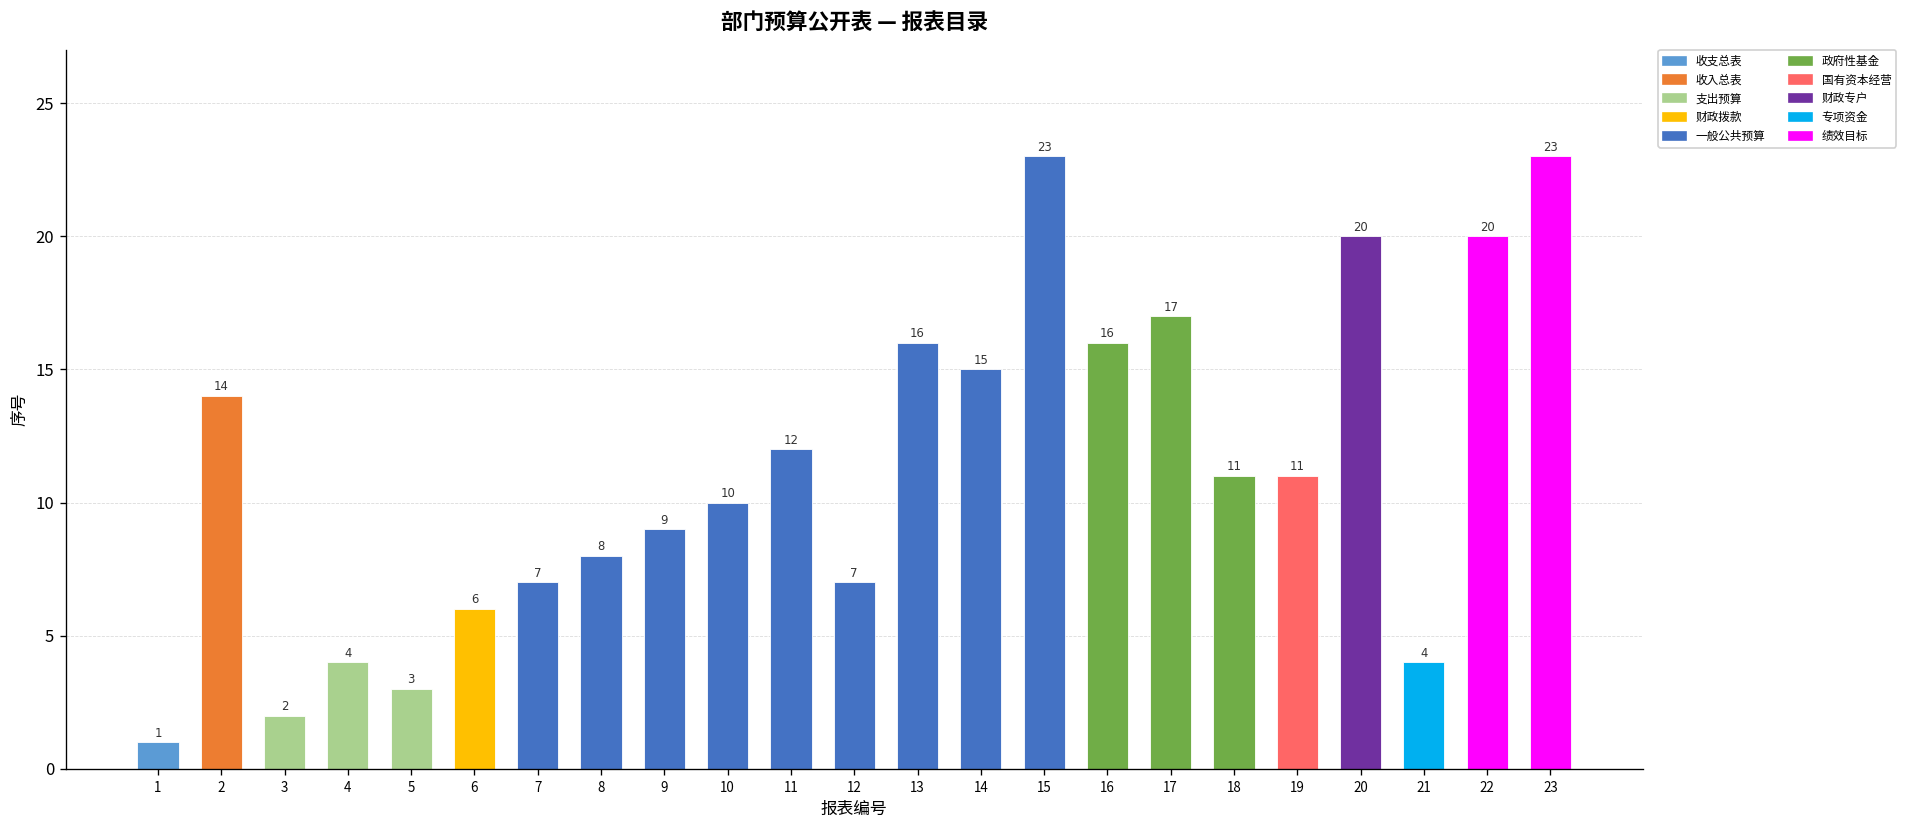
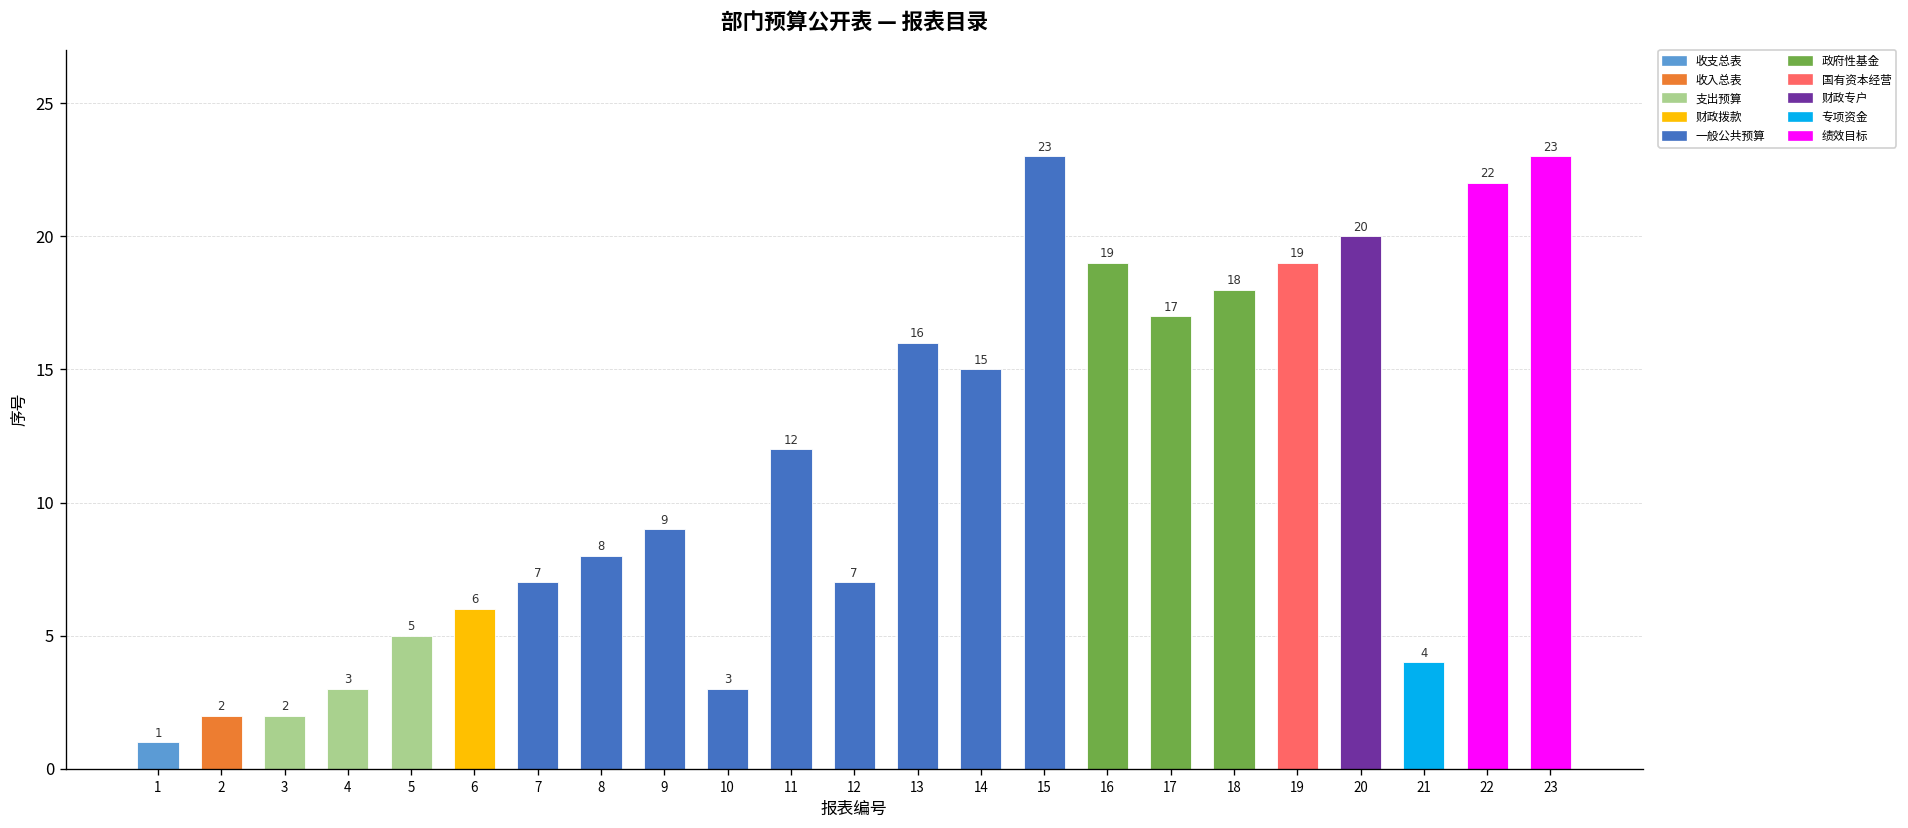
2: 14 -> 2
4: 4 -> 3
5: 3 -> 5
10: 10 -> 3
16: 16 -> 19
18: 11 -> 18
19: 11 -> 19
22: 20 -> 22
